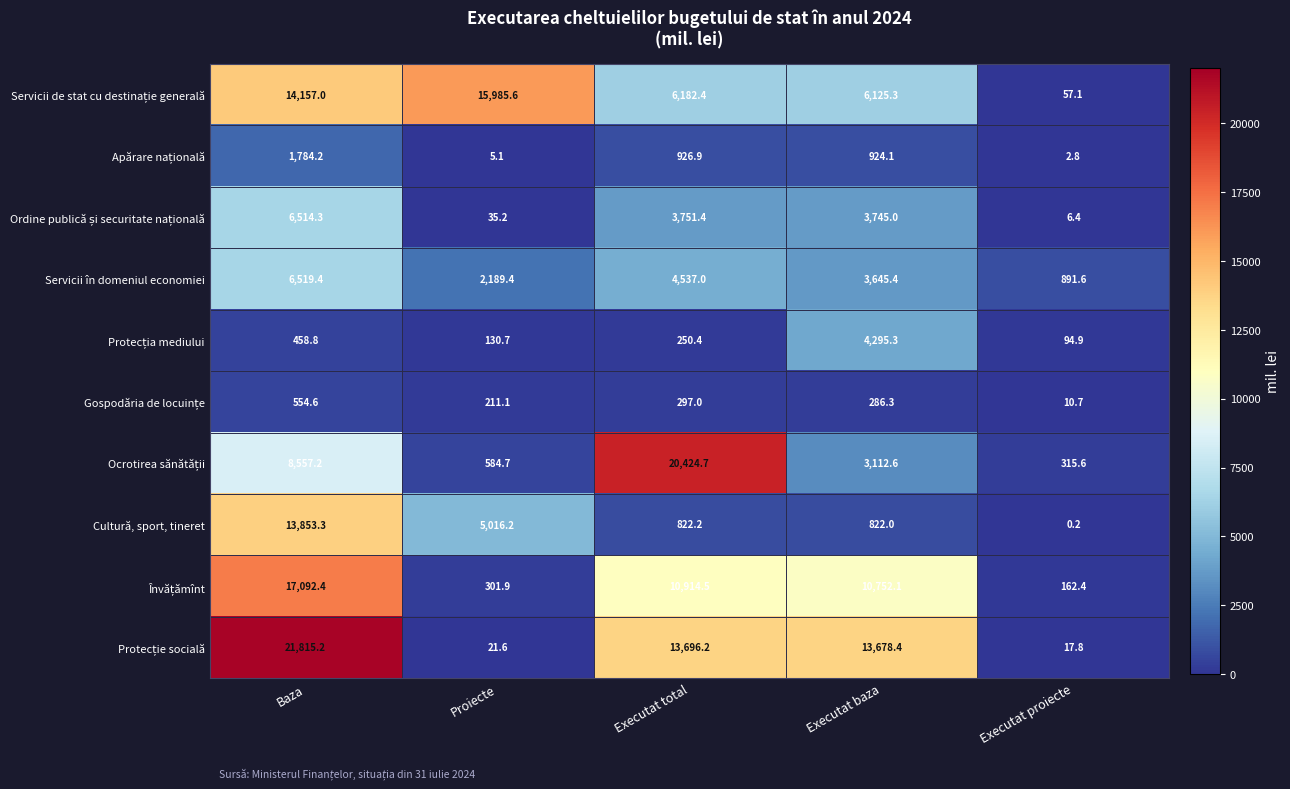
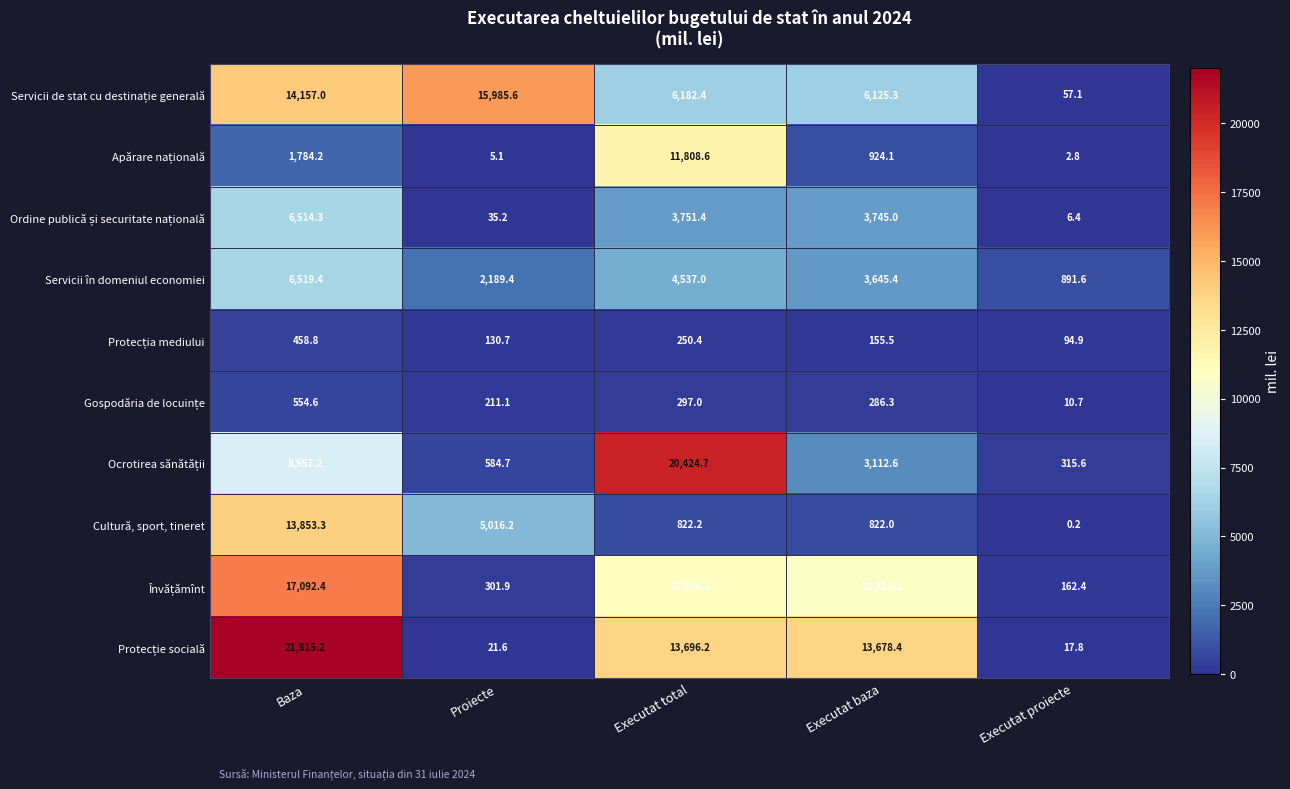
Apărare națională, Executat total: 926.9 -> 11,808.6
Protecția mediului, Executat baza: 4,295.3 -> 155.5
